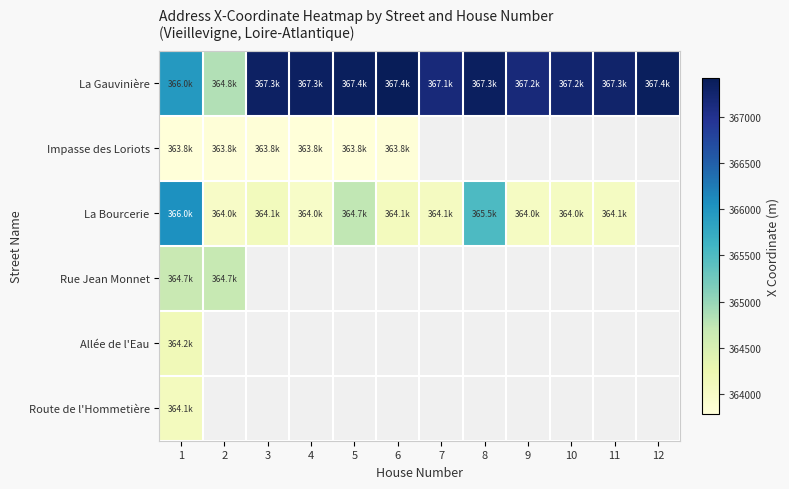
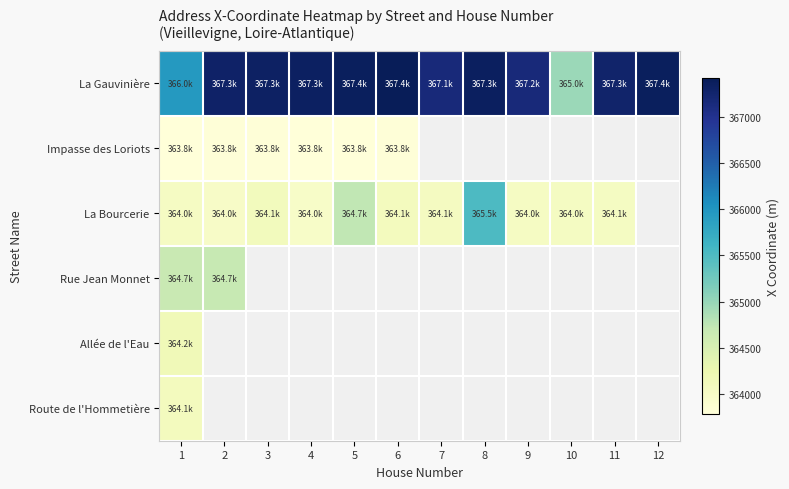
La Gauvinière, 2: 364.8k -> 367.3k
La Gauvinière, 10: 367.2k -> 365.0k
La Bourcerie, 1: 366.0k -> 364.0k
